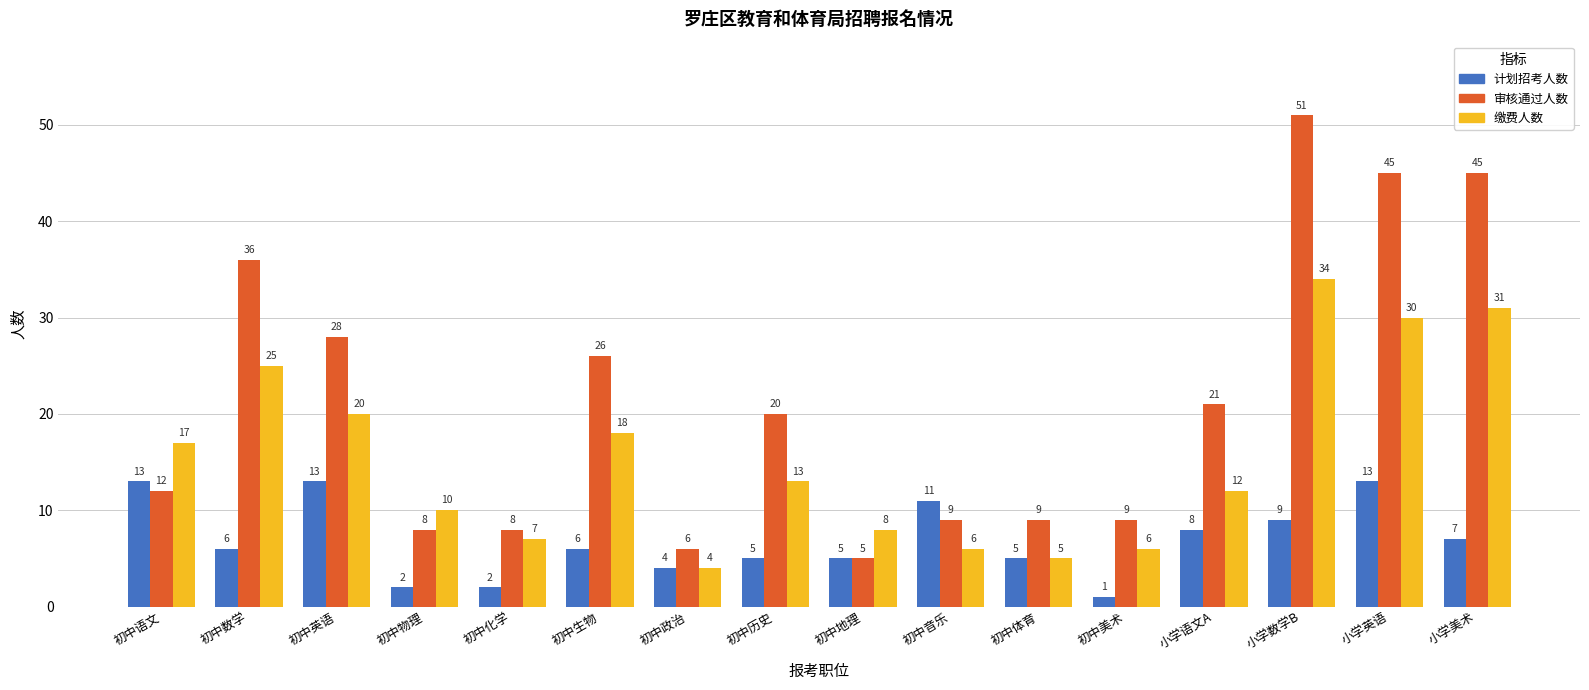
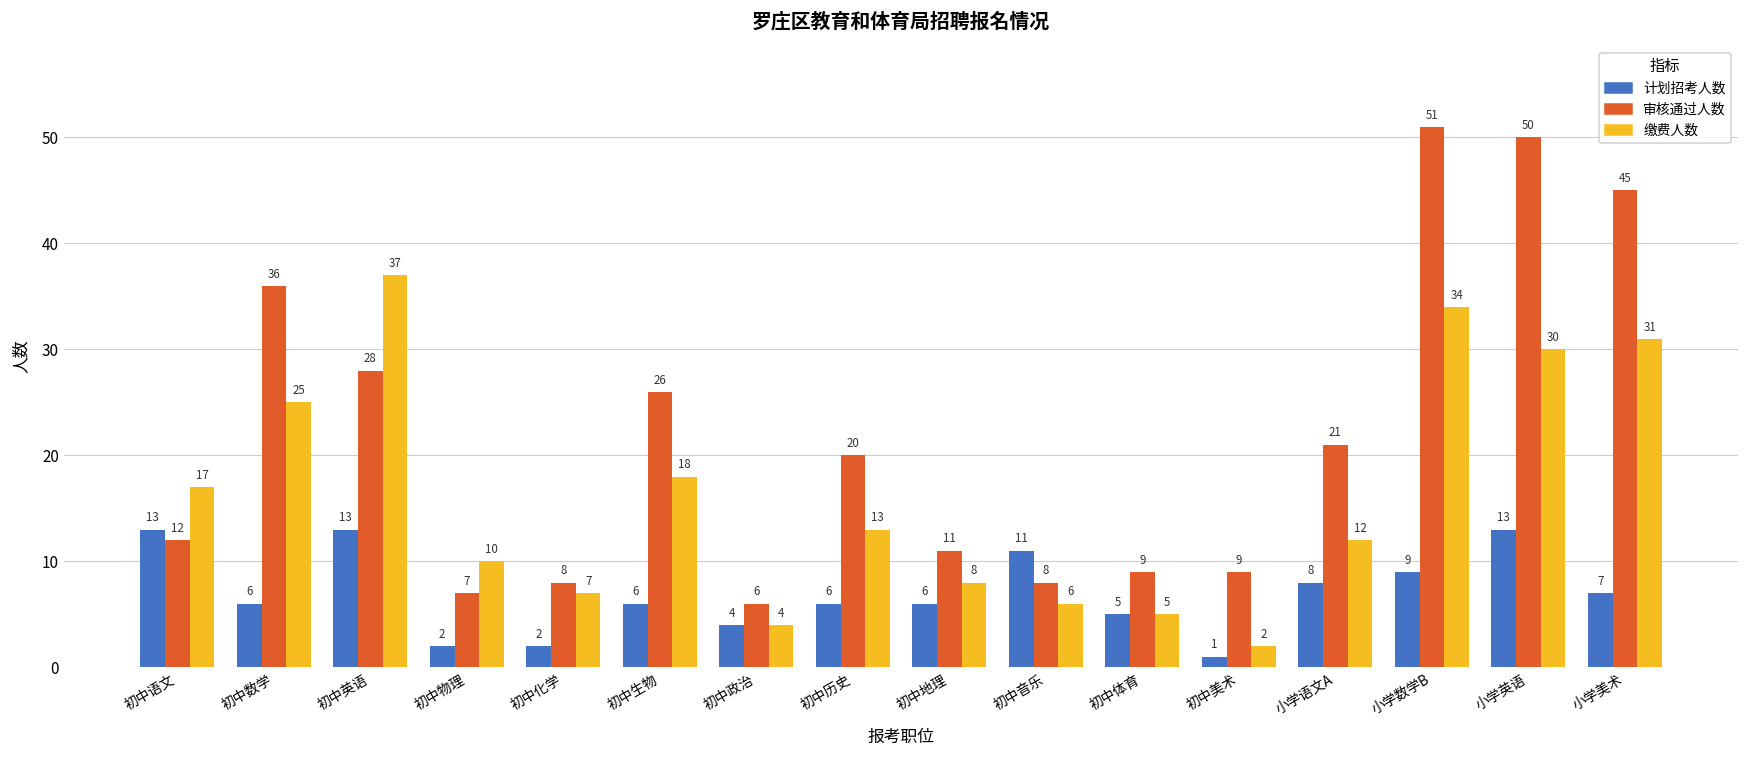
缴费人数, 初中英语: 20 -> 37
审核通过人数, 初中物理: 8 -> 7
计划招考人数, 初中历史: 5 -> 6
计划招考人数, 初中地理: 5 -> 6
审核通过人数, 初中地理: 5 -> 11
审核通过人数, 初中音乐: 9 -> 8
缴费人数, 初中美术: 6 -> 2
审核通过人数, 小学英语: 45 -> 50
